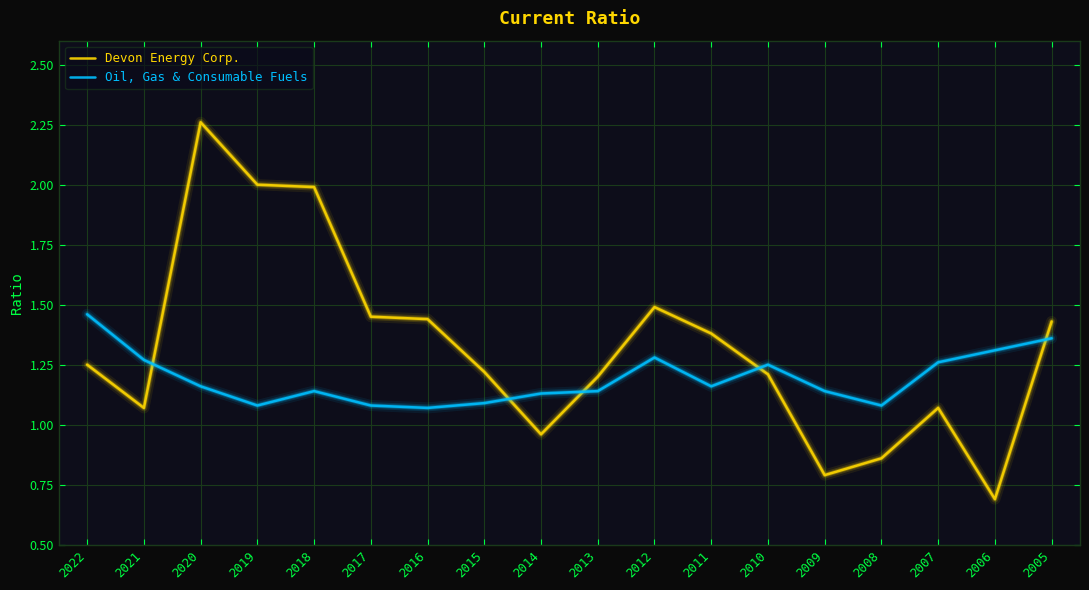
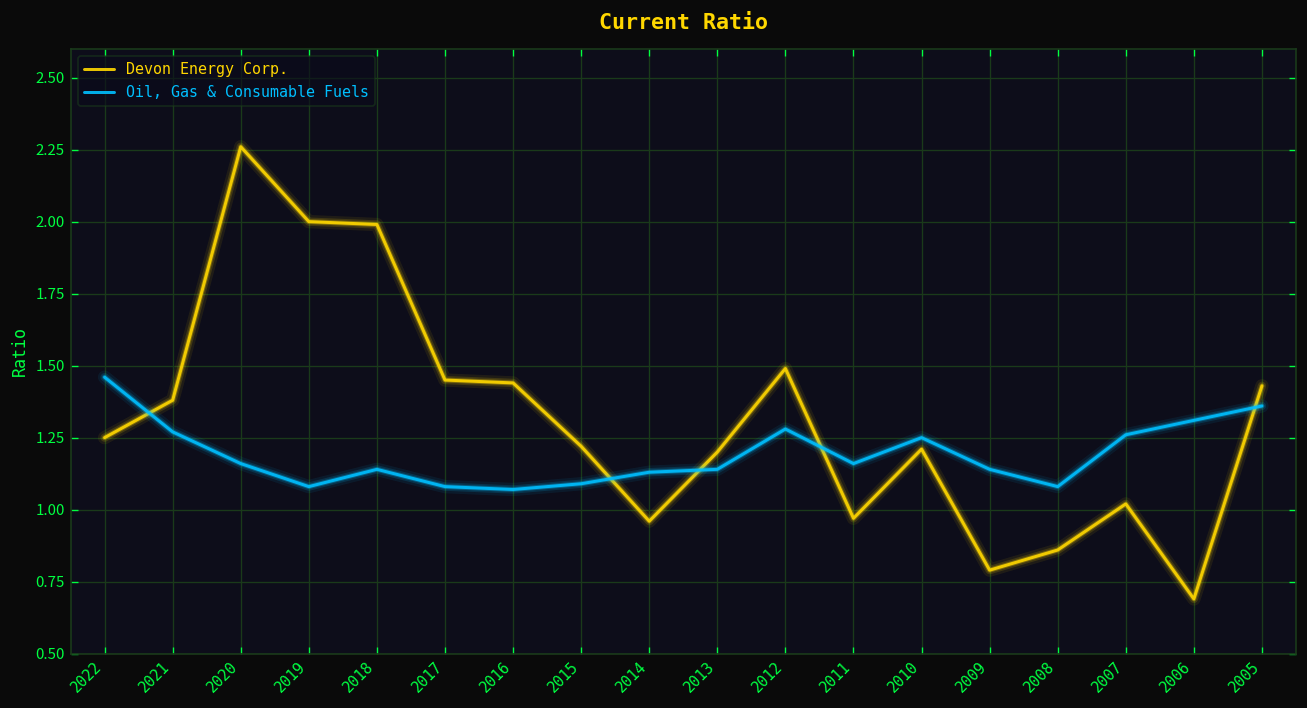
Devon Energy Corp., 2021: 1.07 -> 1.38
Devon Energy Corp., 2011: 1.38 -> 0.97
Devon Energy Corp., 2007: 1.07 -> 1.02
